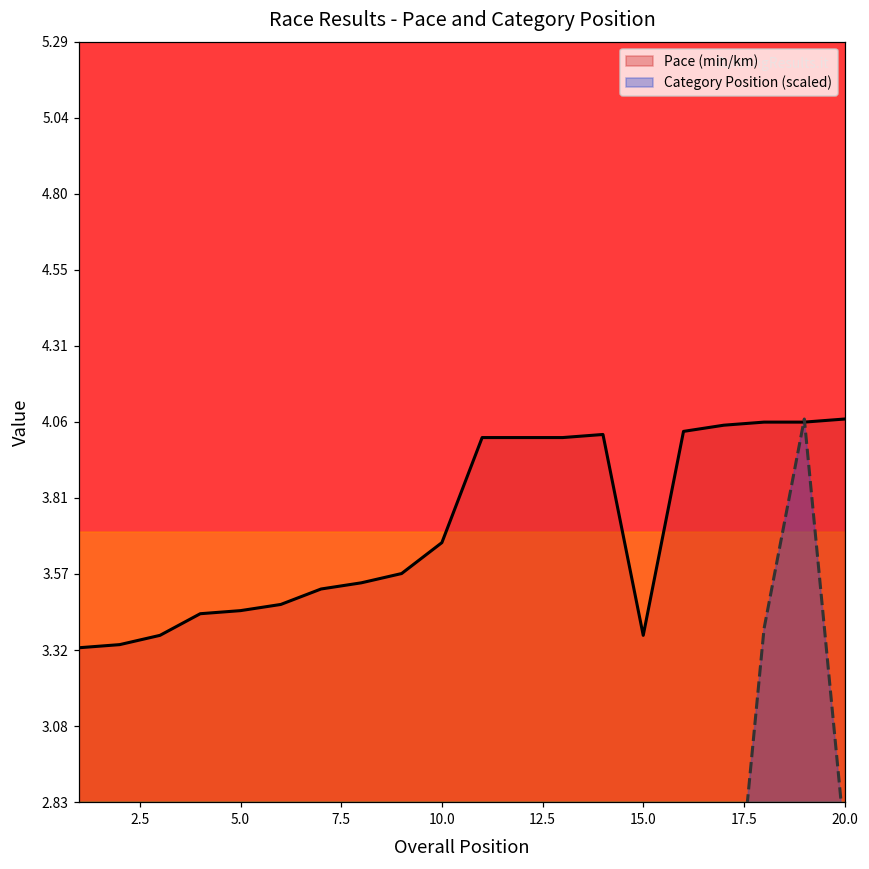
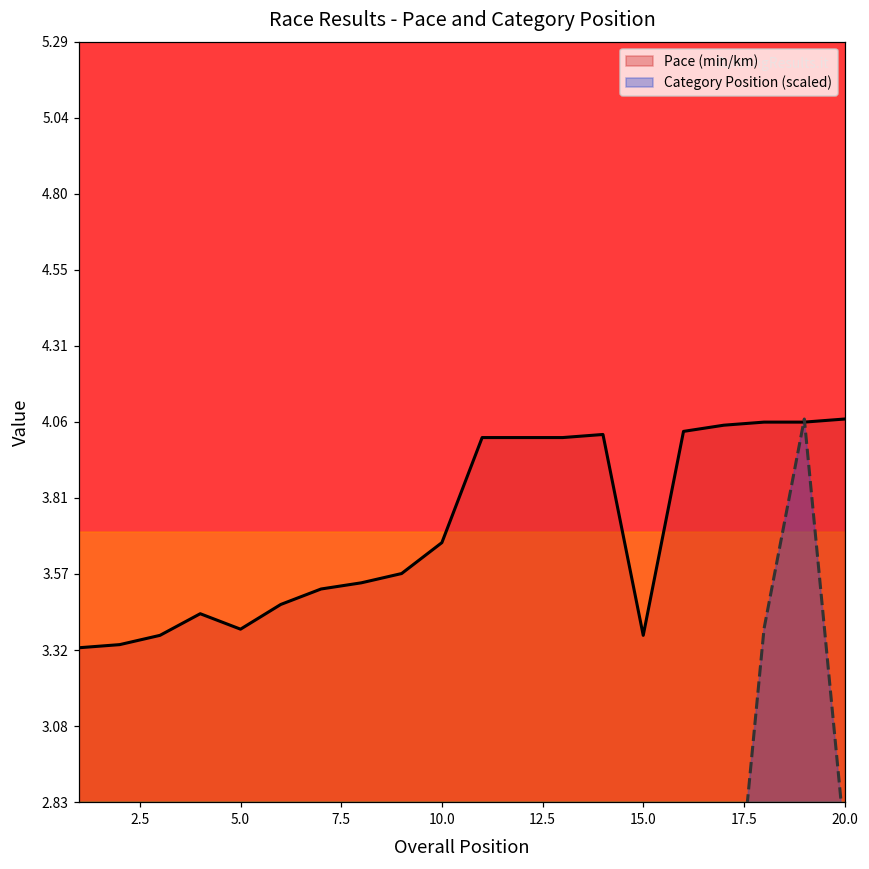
Pace (min/km), 5.0: 3.45 -> 3.39
